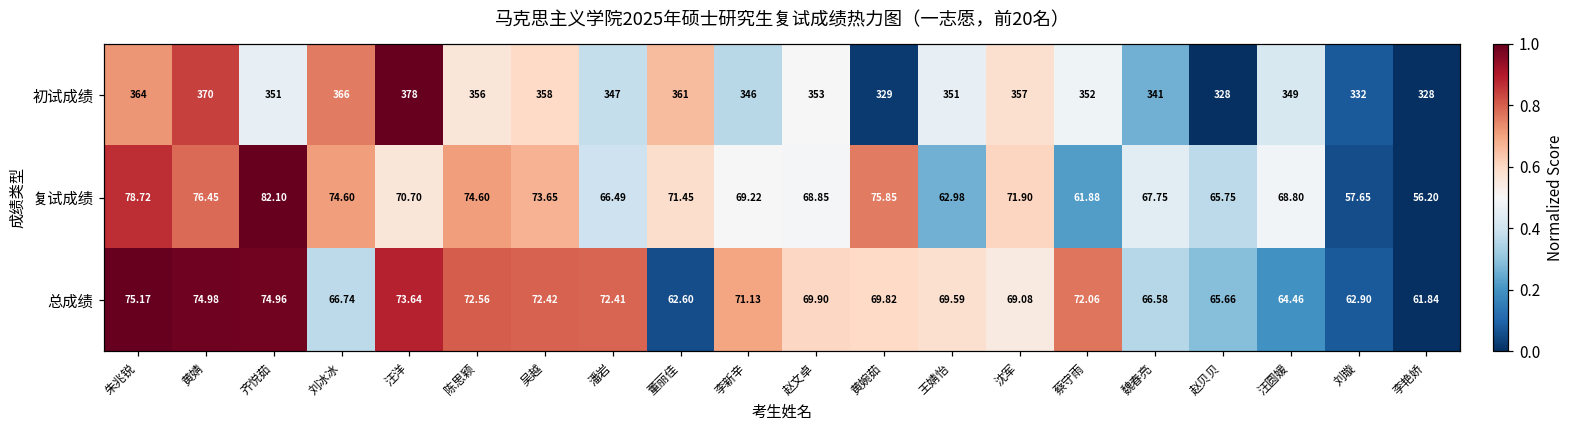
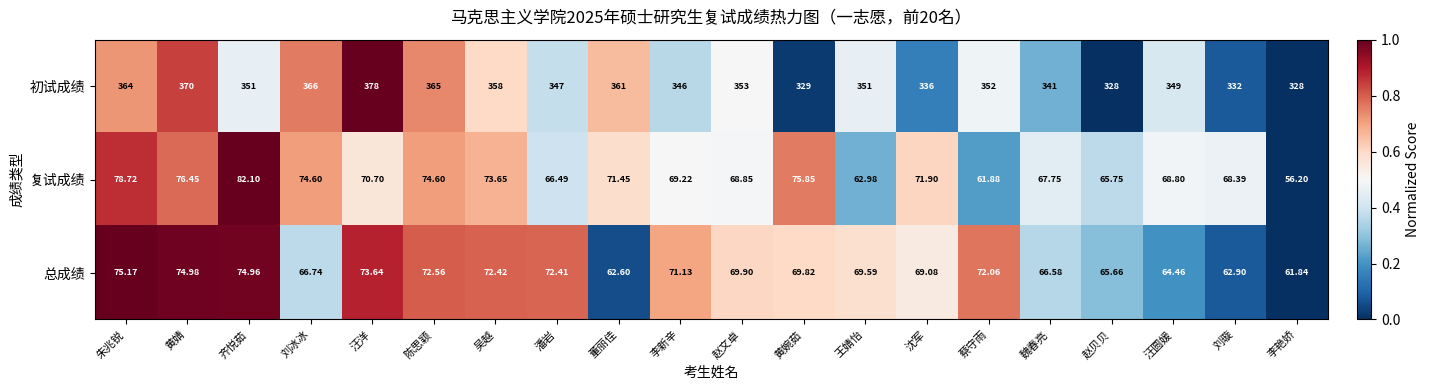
初试成绩, 陈思颖: 356 -> 365
初试成绩, 沈军: 357 -> 336
复试成绩, 刘璇: 57.65 -> 68.39
